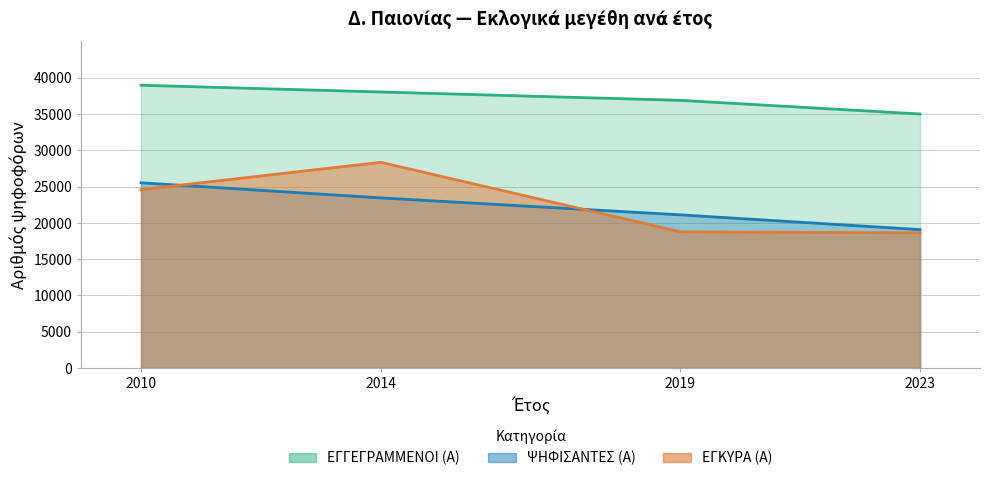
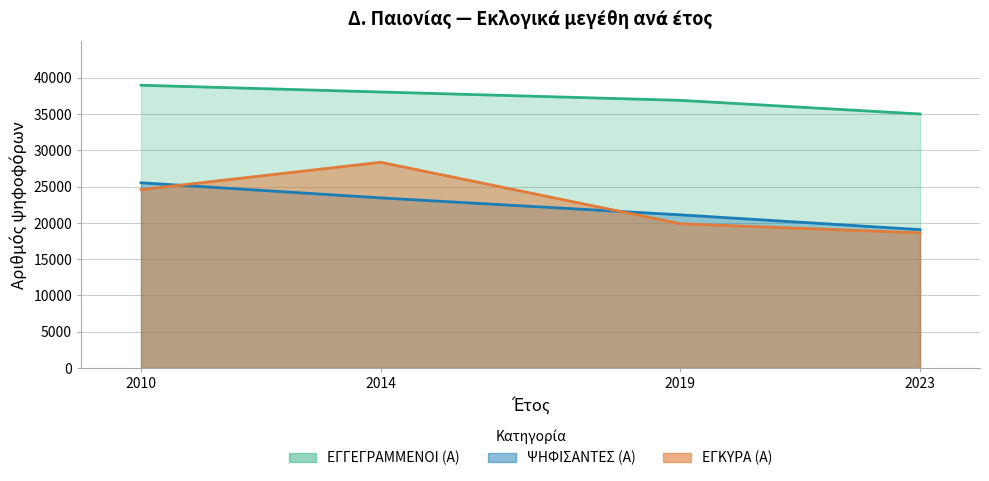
ΕΓΚΥΡΑ (Α), 2019: 19000 -> 20000
